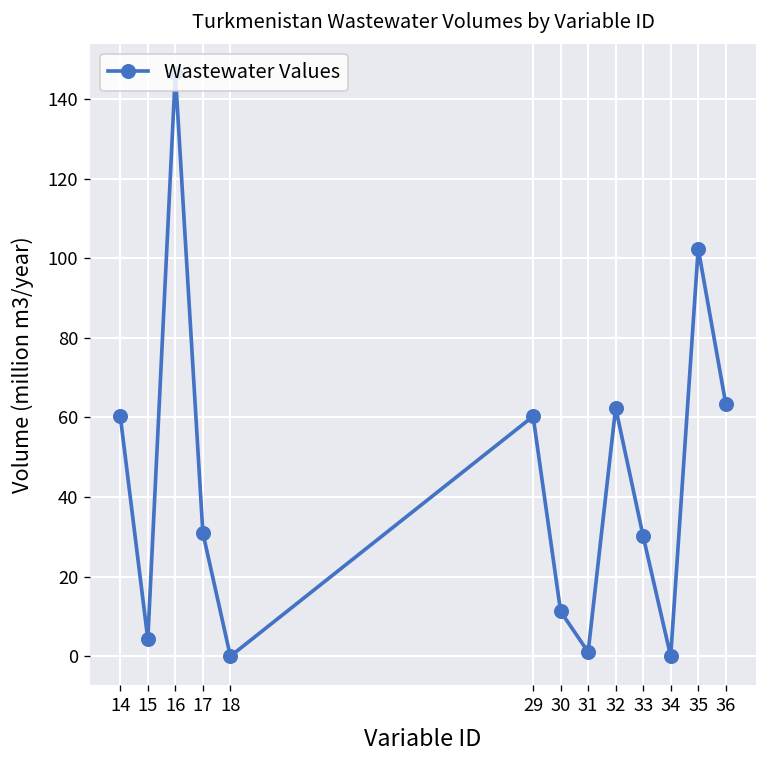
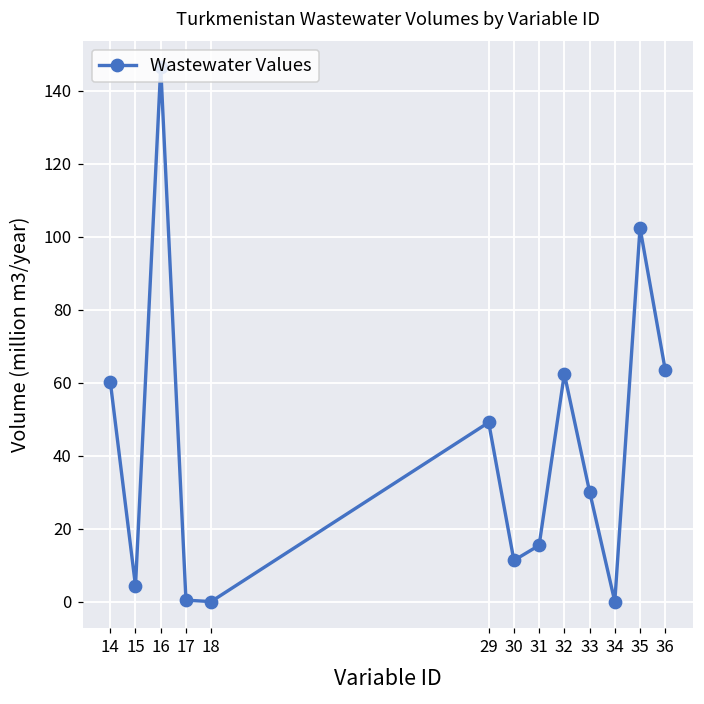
17: 31 -> 0
29: 60 -> 49
31: 1 -> 15
